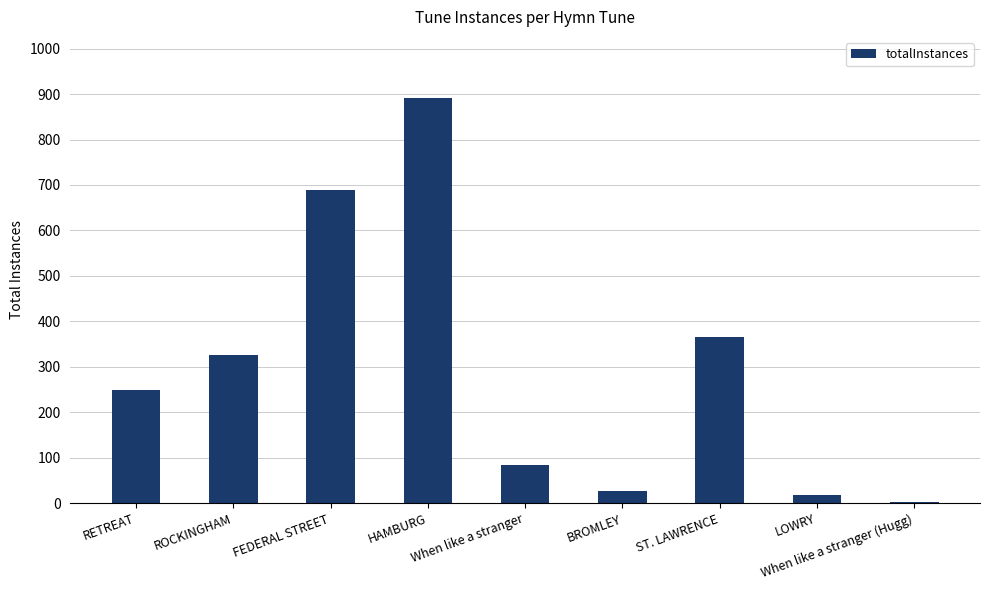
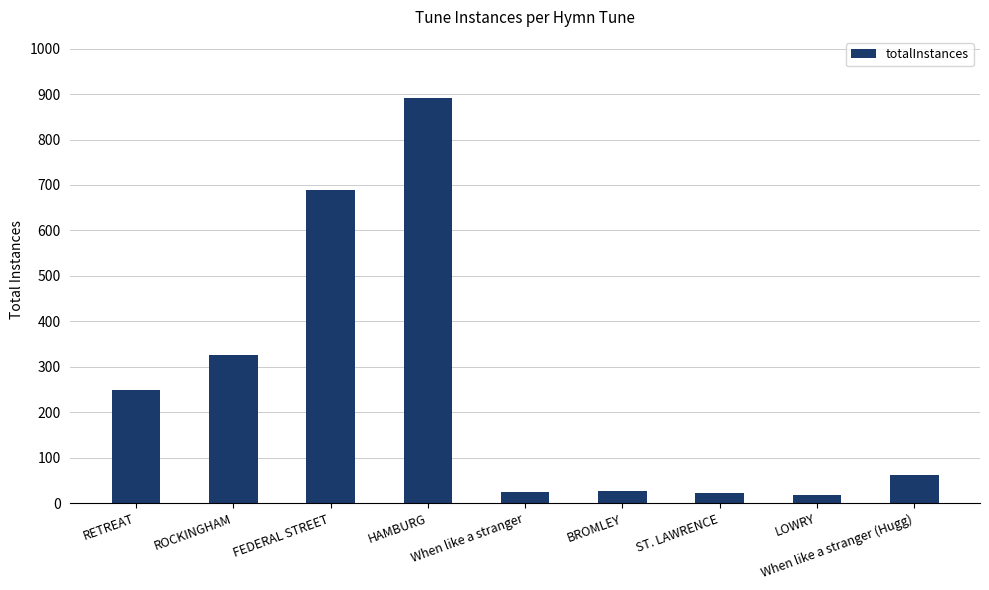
When like a stranger: 80 -> 30
ST. LAWRENCE: 370 -> 20
When like a stranger (Hugg): 0 -> 60
